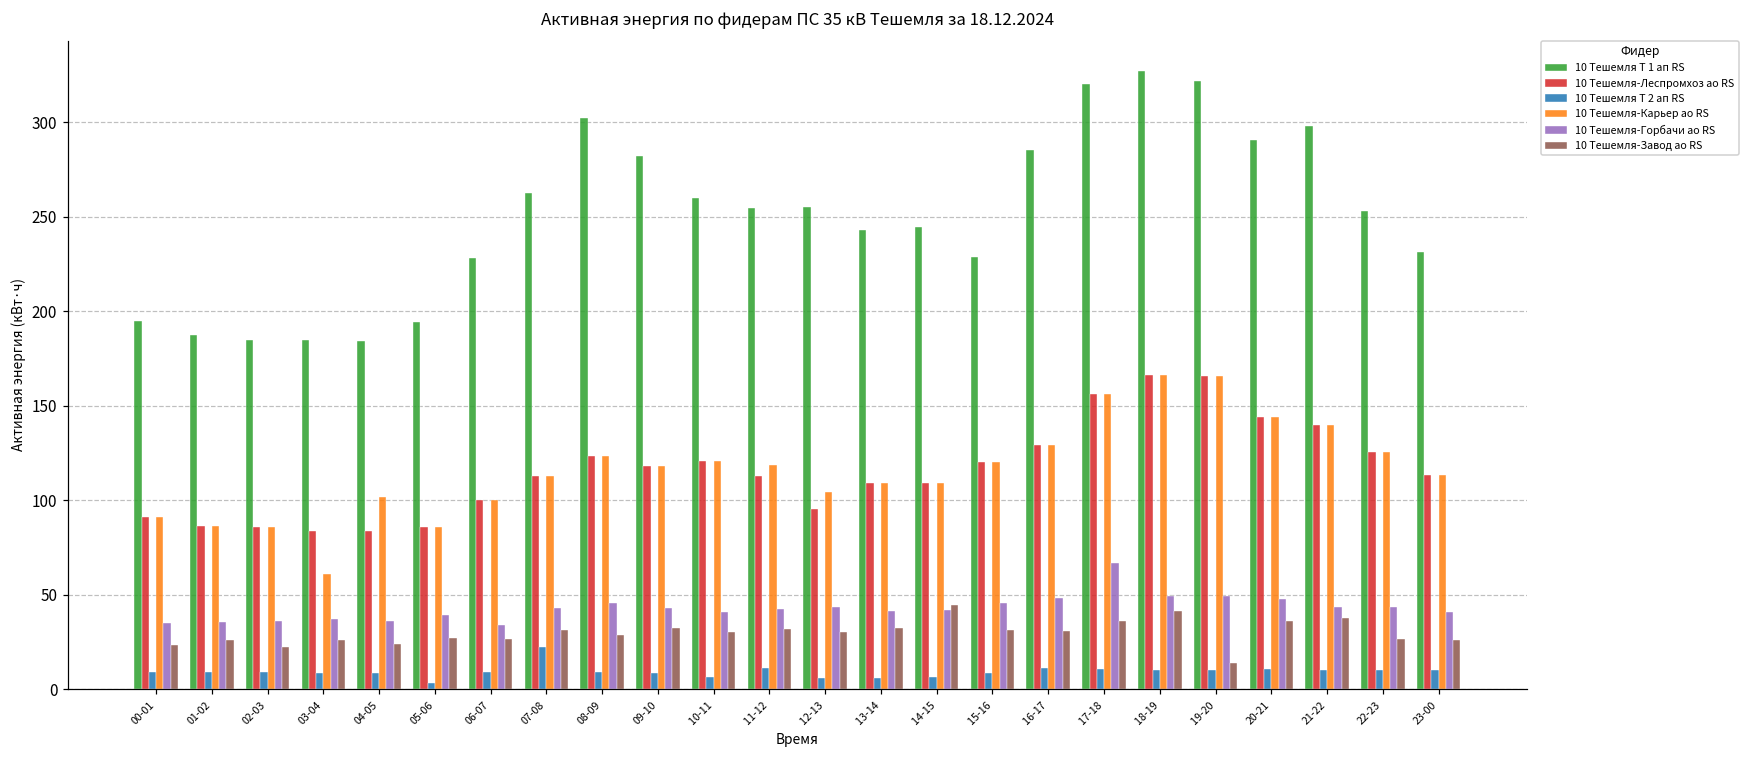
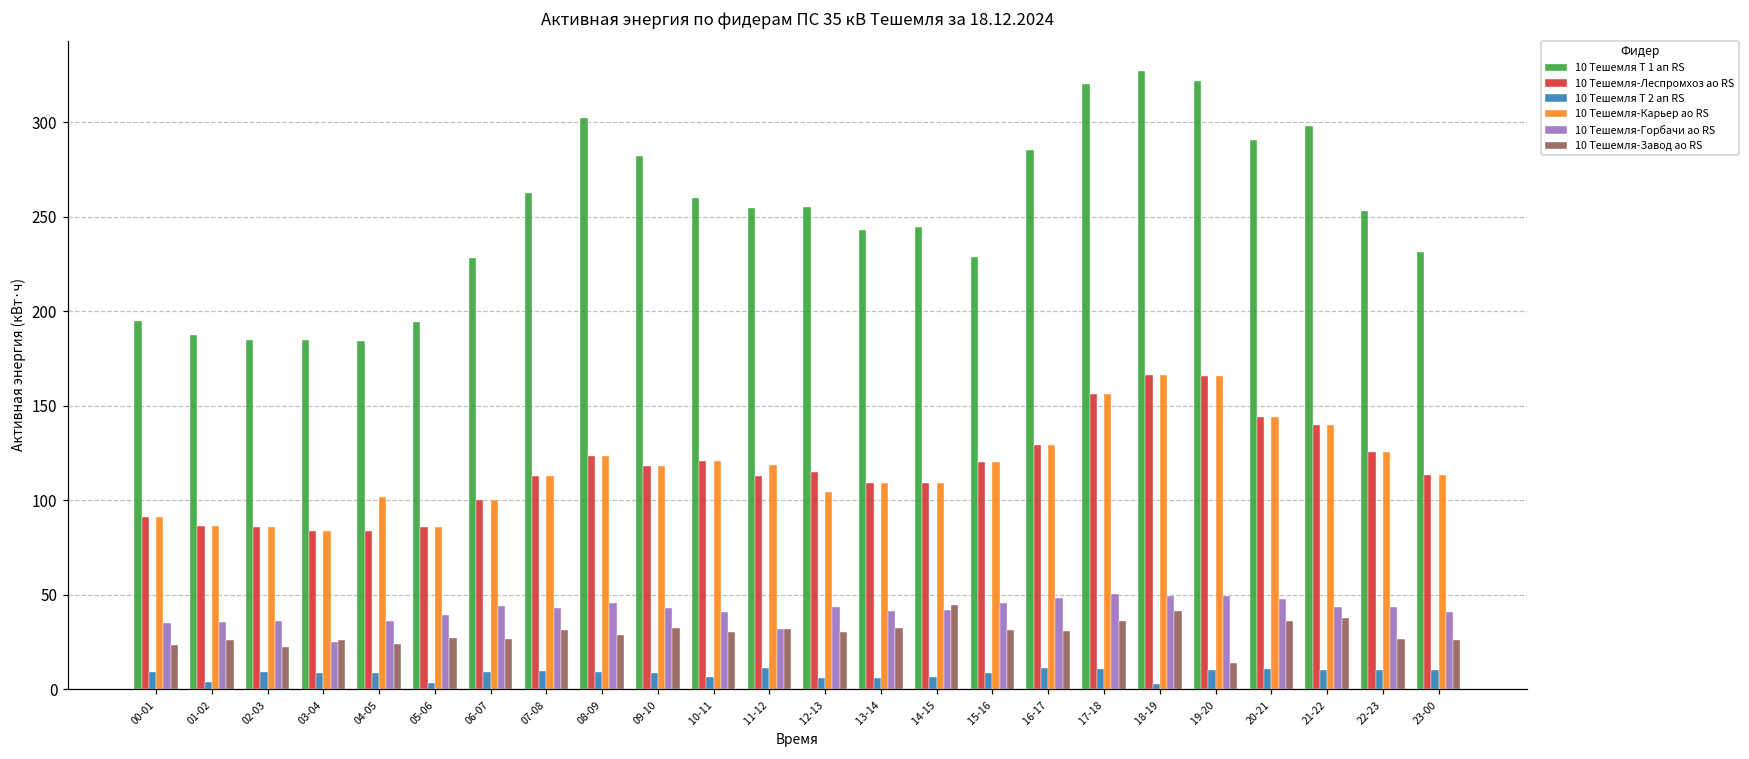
10 Тешемля Т 2 ап RS, 01-02: 9 -> 4
10 Тешемля-Карьер ао RS, 03-04: 61 -> 84
10 Тешемля-Горбачи ао RS, 03-04: 37 -> 25
10 Тешемля-Горбачи ао RS, 06-07: 34 -> 44
10 Тешемля Т 2 ап RS, 07-08: 23 -> 10
10 Тешемля-Горбачи ао RS, 11-12: 43 -> 32
10 Тешемля-Леспромхоз ао RS, 12-13: 96 -> 115
10 Тешемля-Горбачи ао RS, 17-18: 67 -> 51
10 Тешемля Т 2 ап RS, 18-19: 10 -> 3
